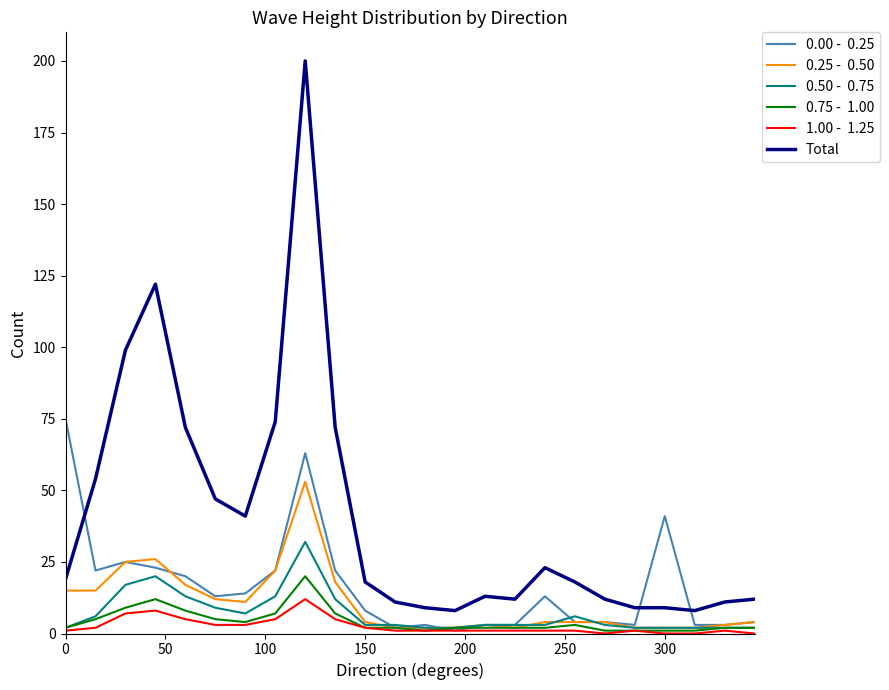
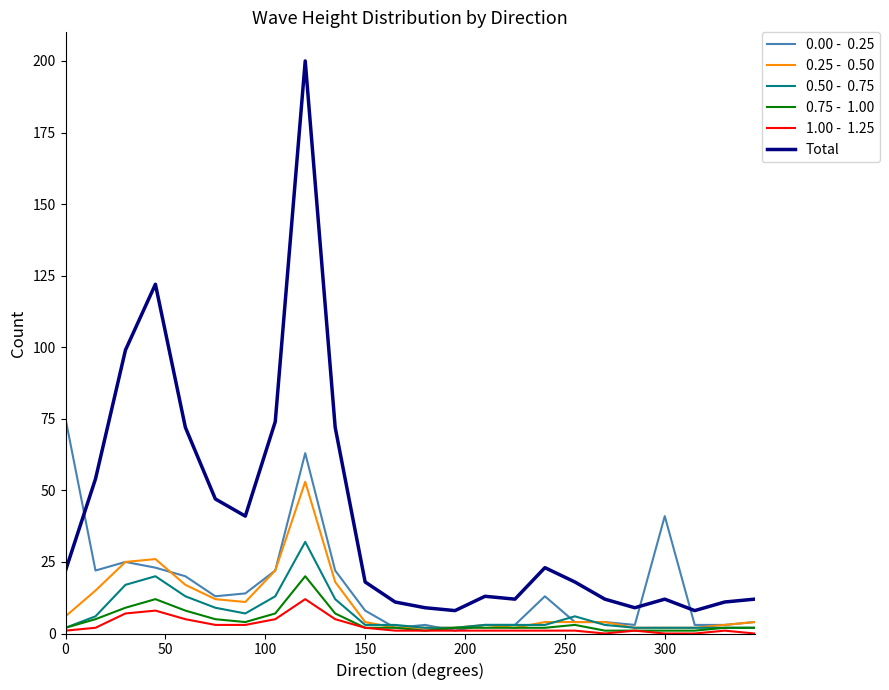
0.25 - 0.50, 0: 15 -> 6
Total, 0: 19 -> 22
Total, 300: 9 -> 12
